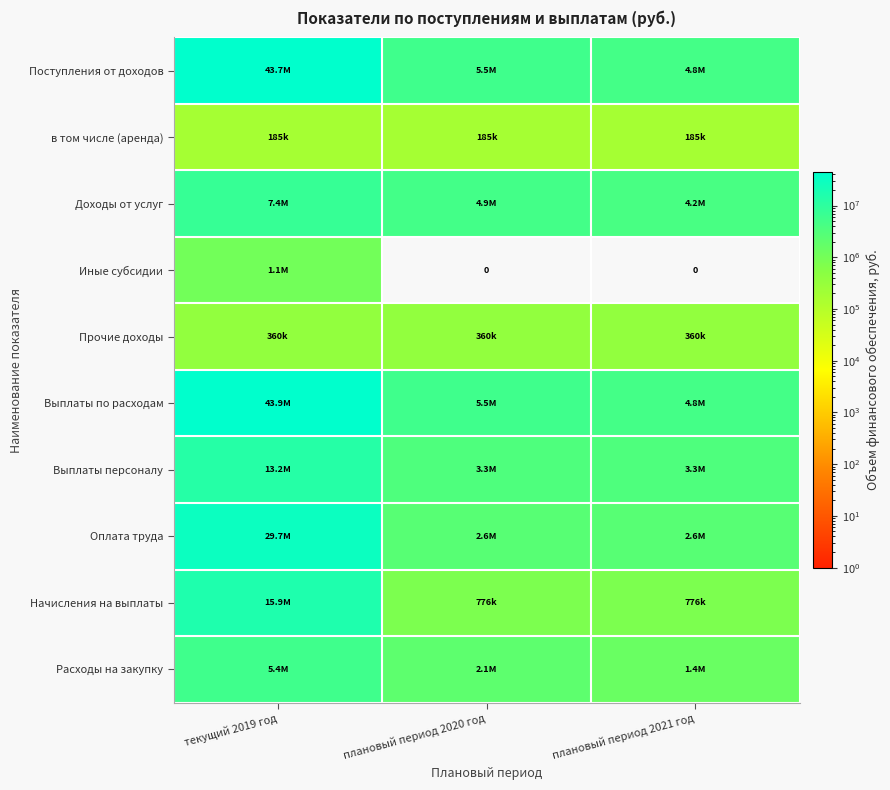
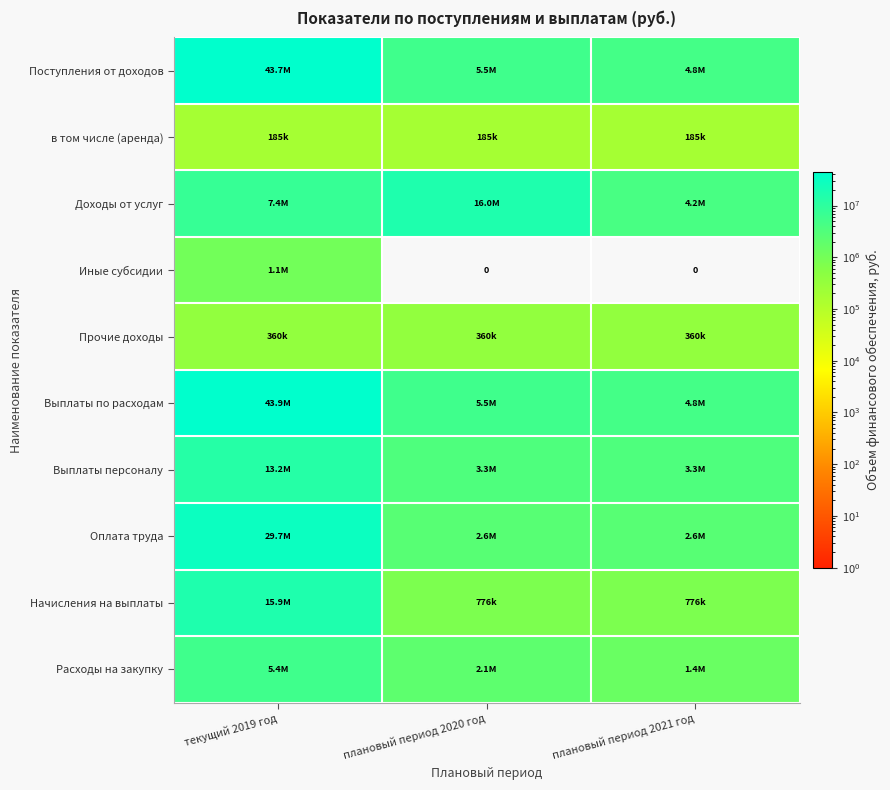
Доходы от услуг, плановый период 2020 год: 4.9M -> 16.0M
